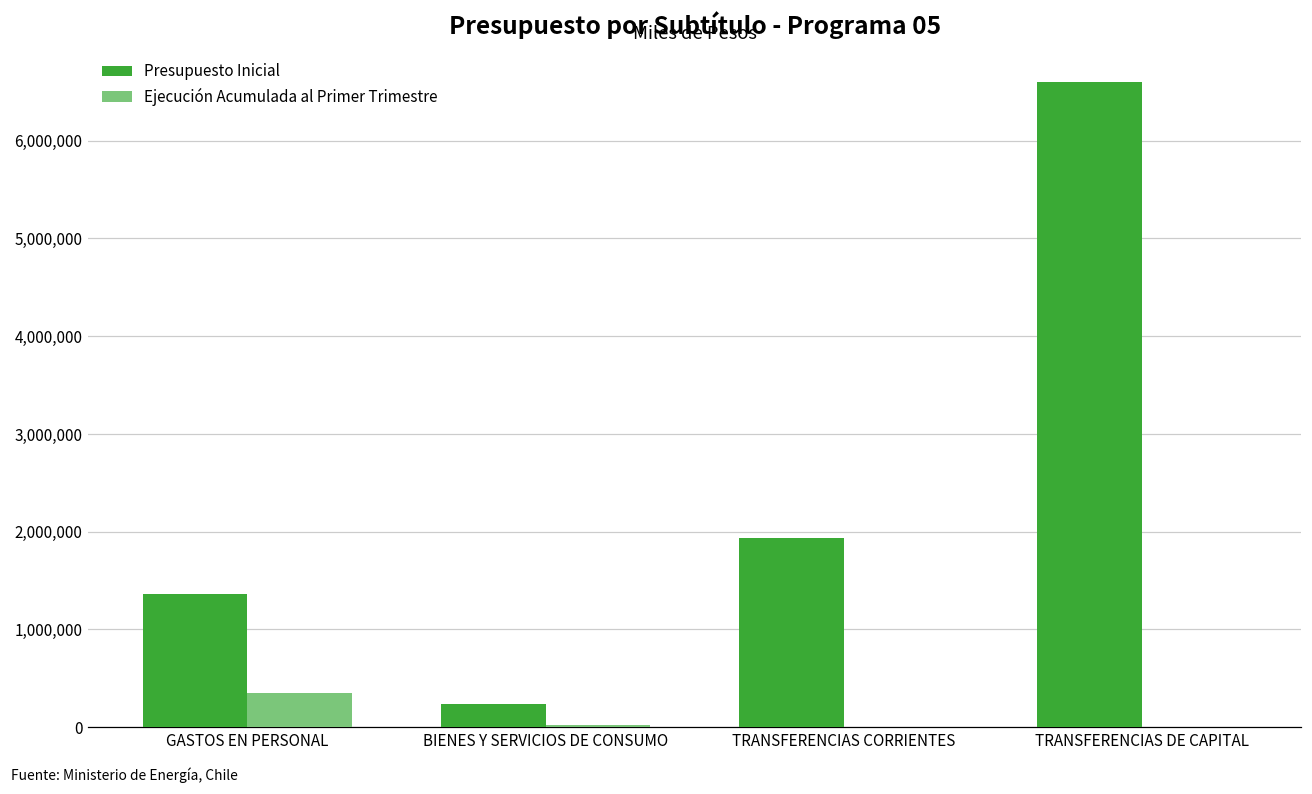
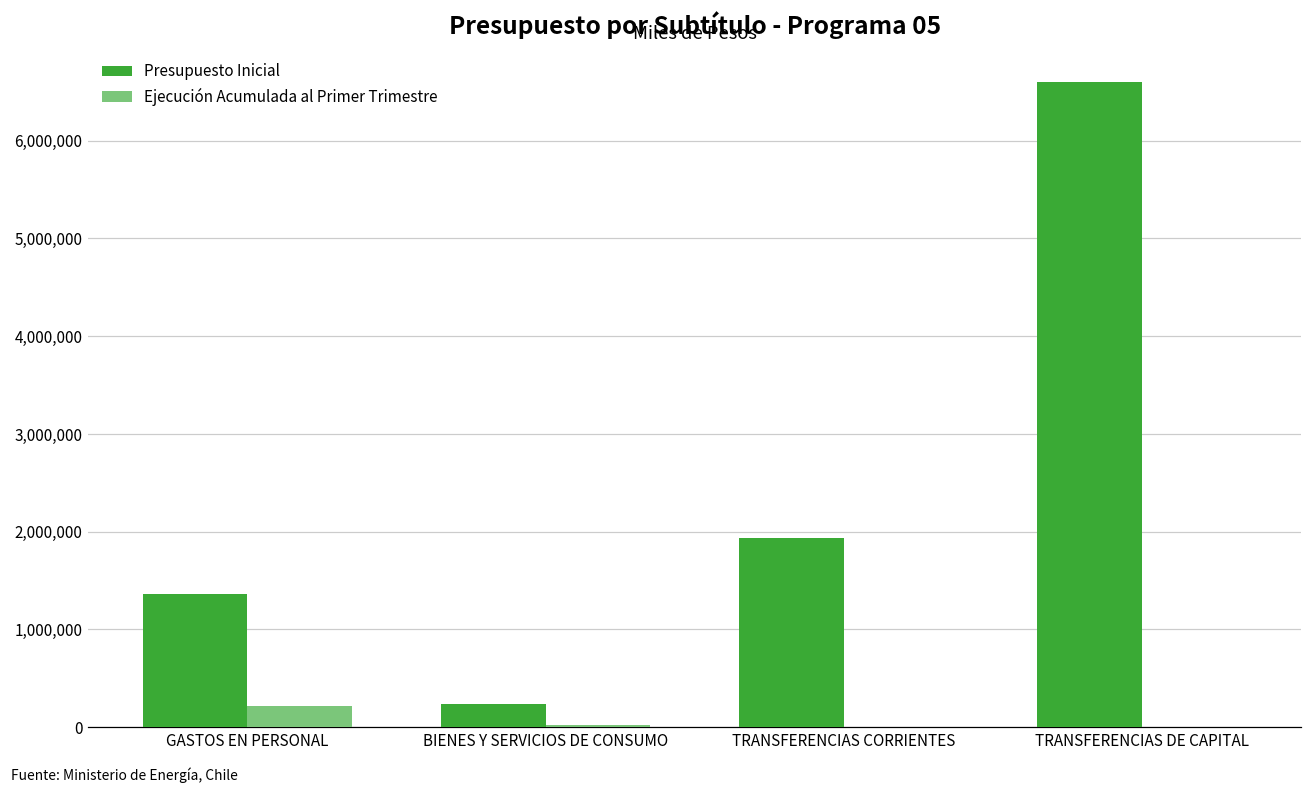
Ejecución Acumulada al Primer Trimestre, GASTOS EN PERSONAL: 300,000 -> 200,000
